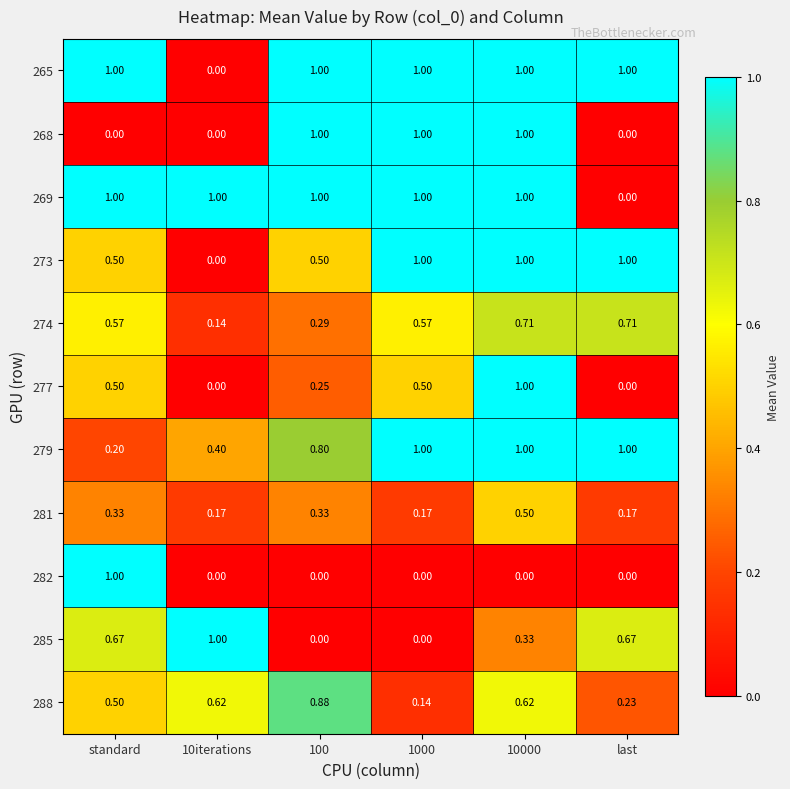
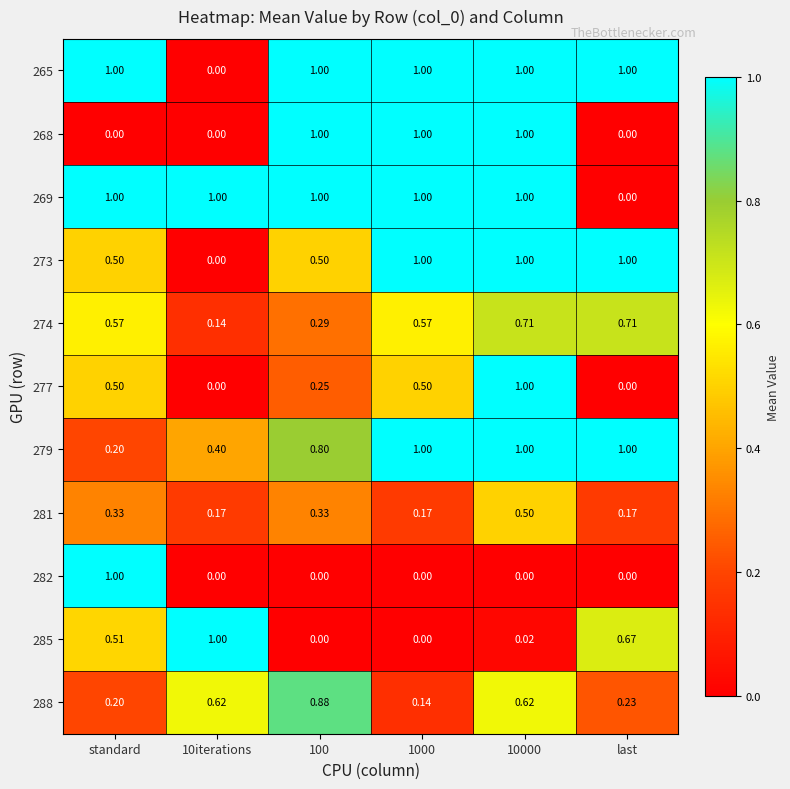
285, standard: 0.67 -> 0.51
285, 10000: 0.33 -> 0.02
288, standard: 0.50 -> 0.20
